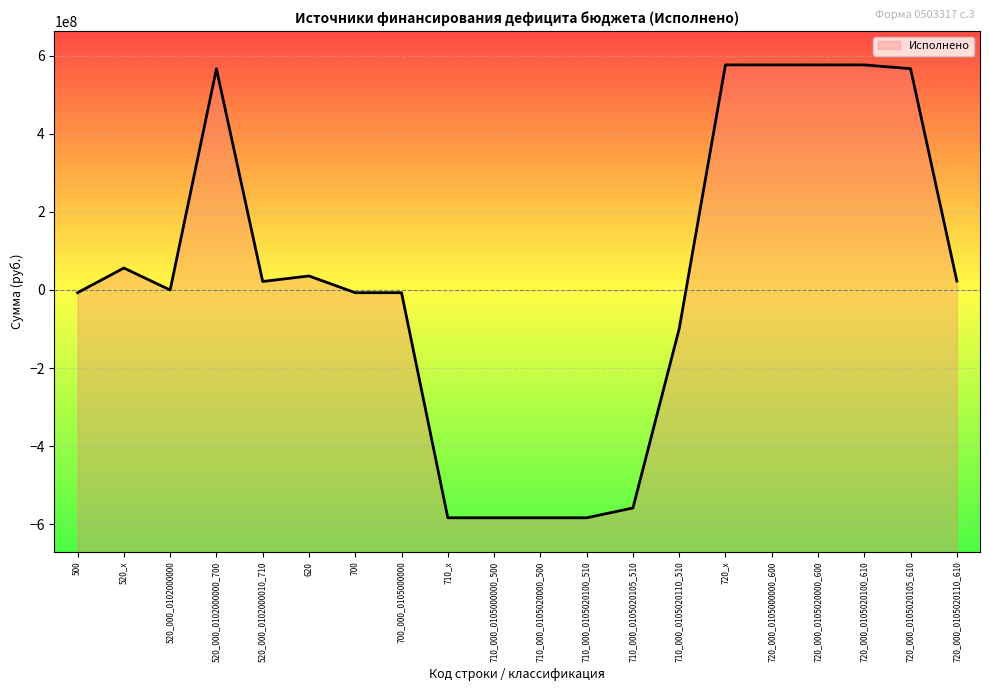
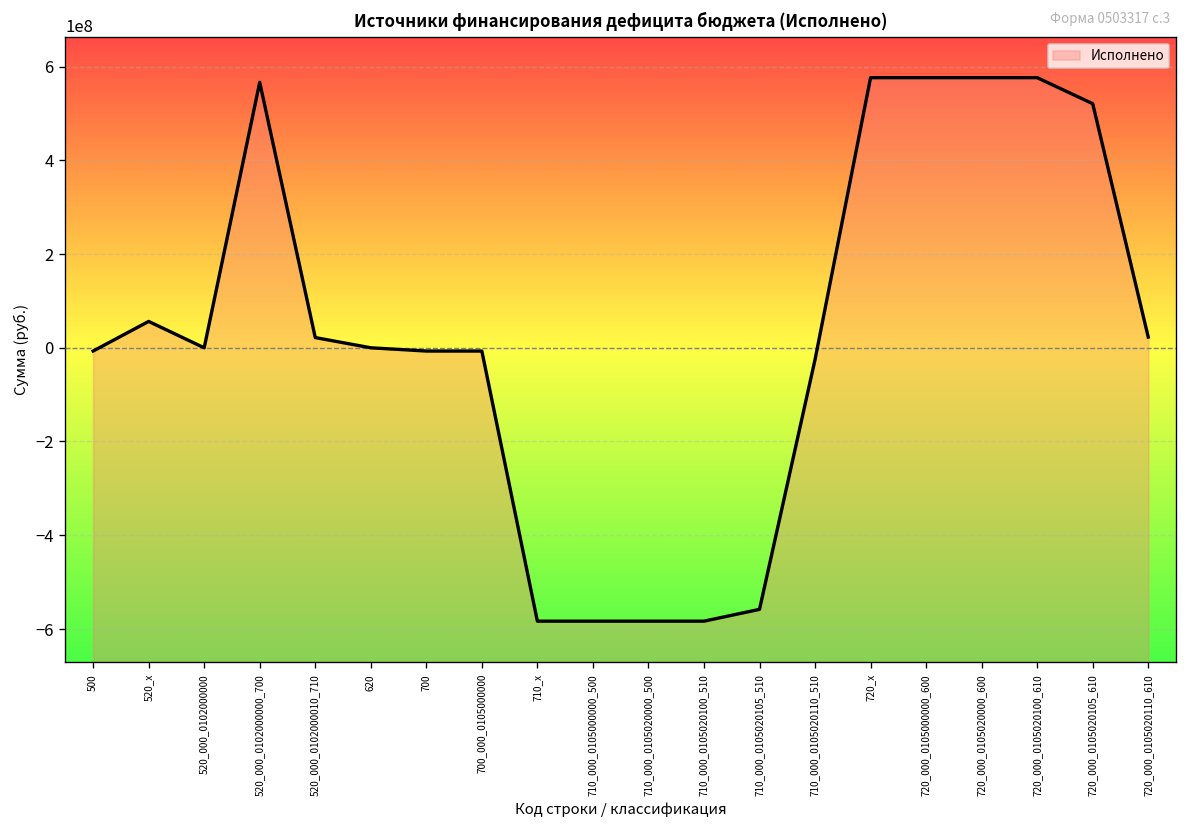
620: 40000000 -> 0
710_000_0105020110_510: -100000000 -> -30000000
720_000_0105020105_610: 570000000 -> 520000000
